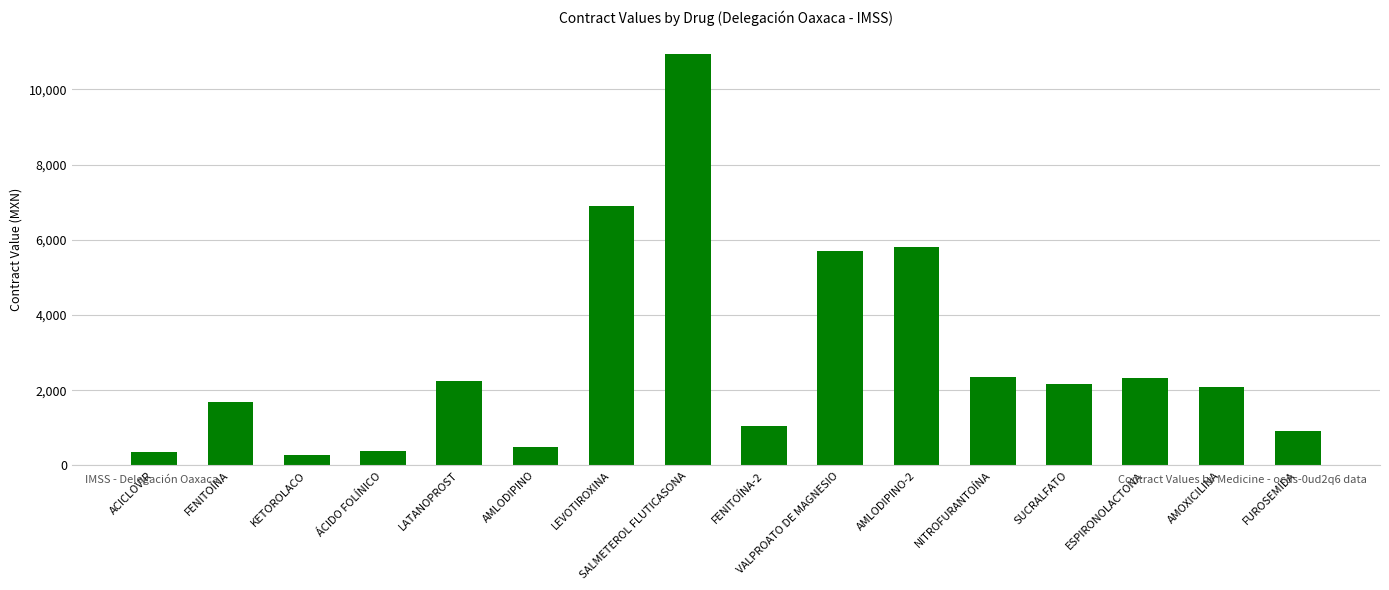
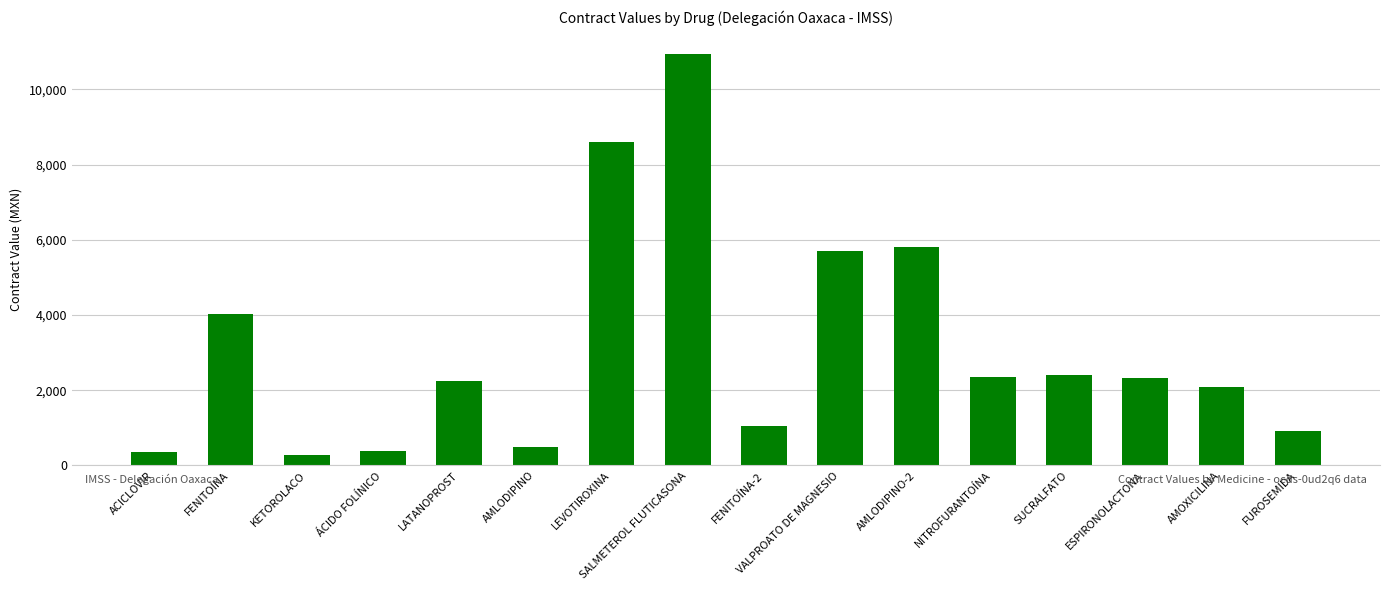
FENITOÍNA: 1,700 -> 4,000
LEVOTIROXINA: 6,900 -> 8,600
SUCRALFATO: 2,200 -> 2,400
